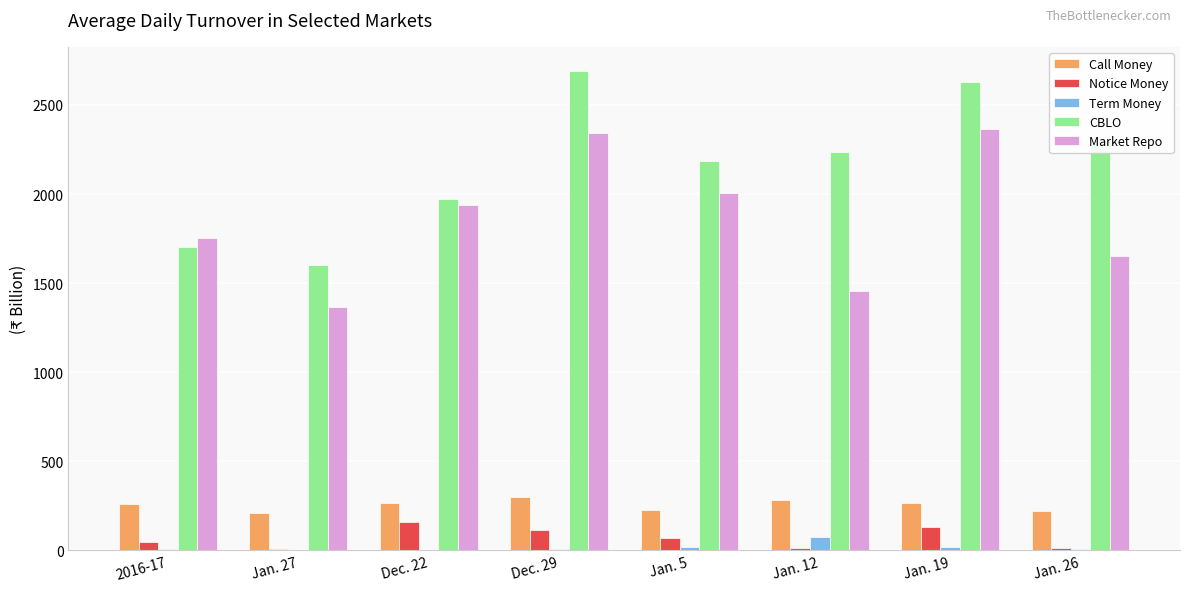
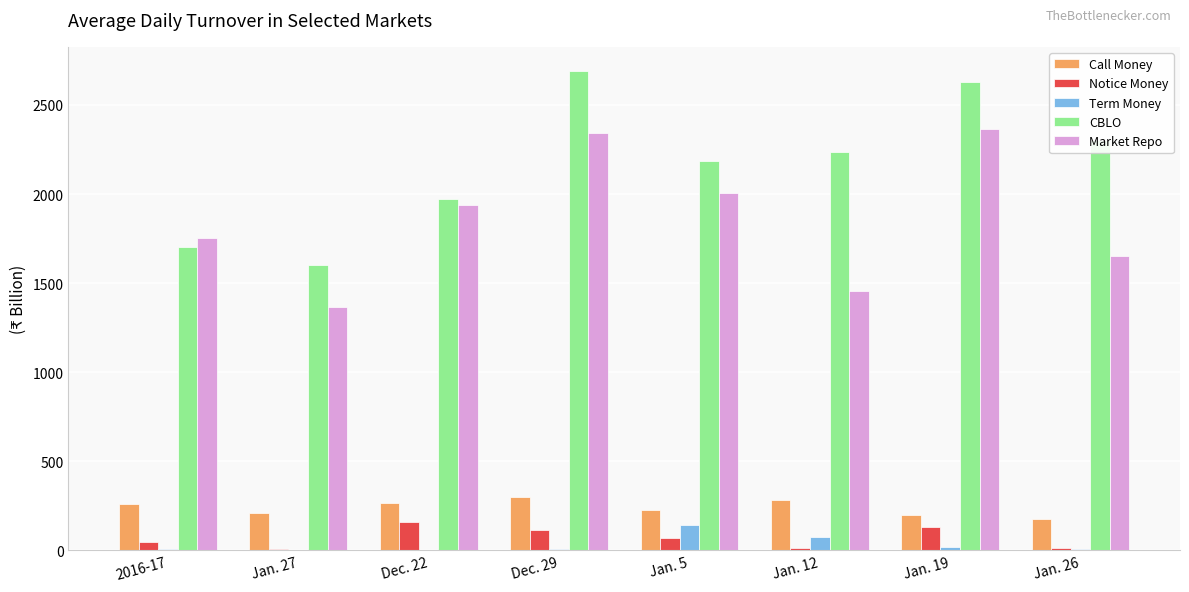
Term Money, Jan. 5: 20 -> 140
Call Money, Jan. 19: 270 -> 200
Call Money, Jan. 26: 220 -> 180
